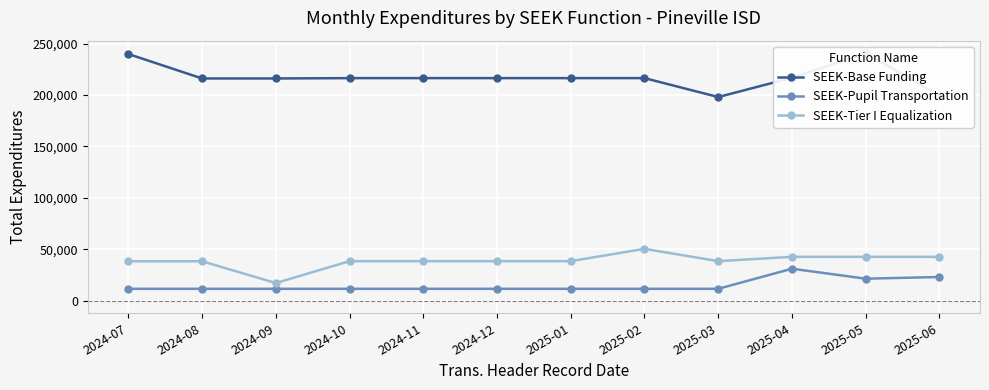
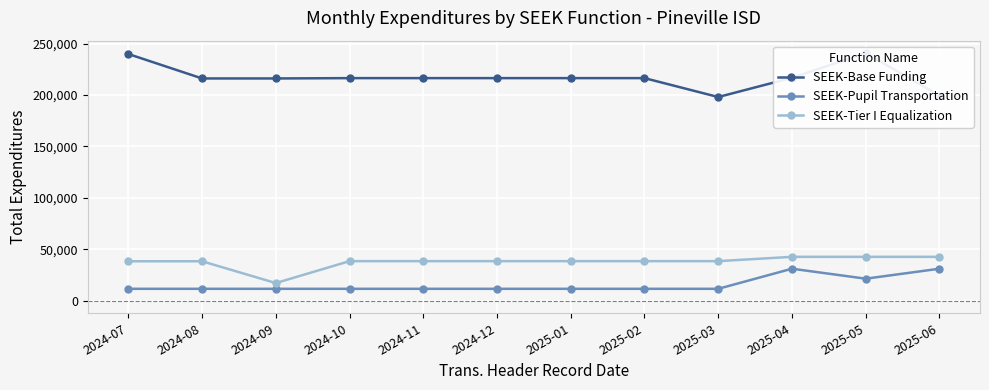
SEEK-Tier I Equalization, 2025-02: 51,000 -> 39,000
SEEK-Pupil Transportation, 2025-06: 23,000 -> 31,000
